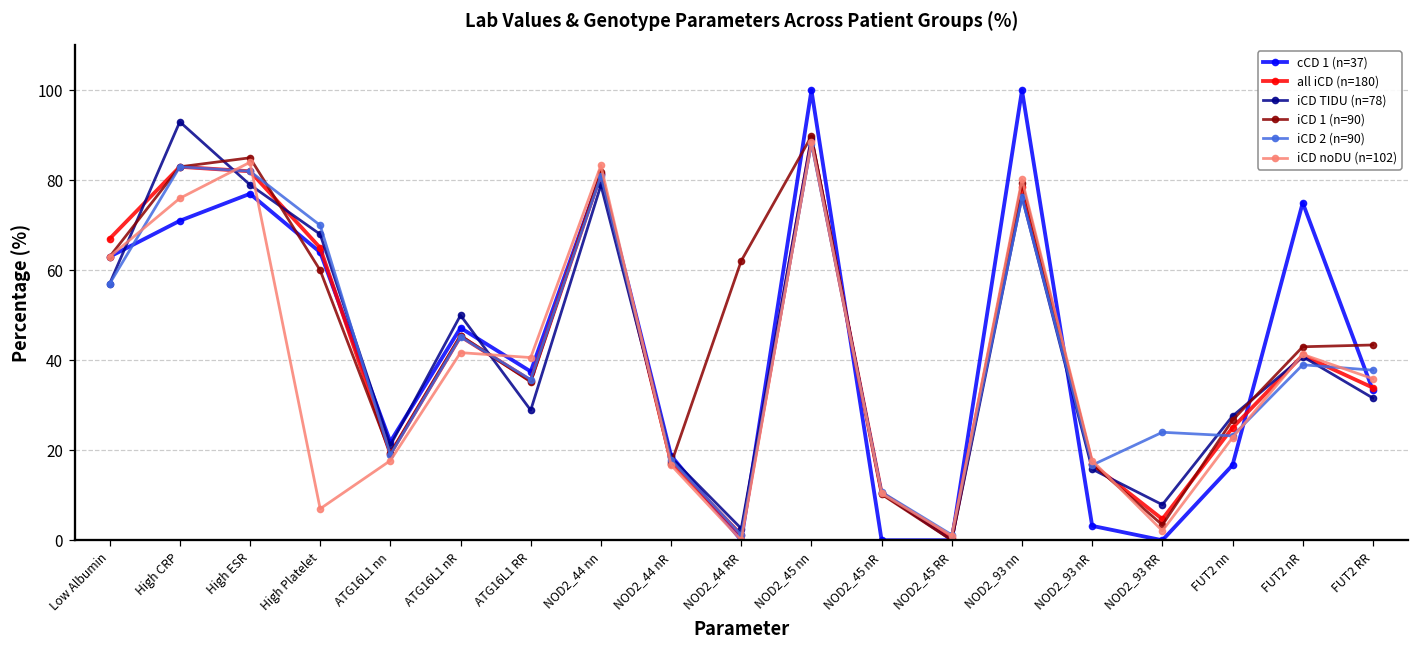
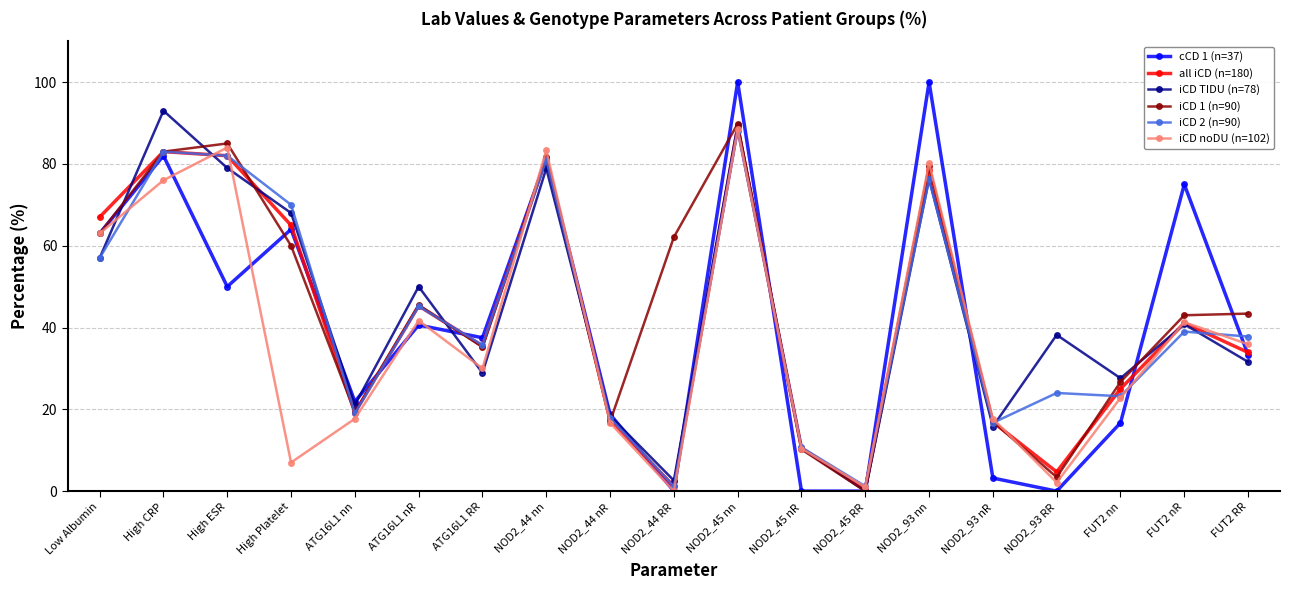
cCD 1 (n=37), High CRP: 71 -> 82
cCD 1 (n=37), High ESR: 77 -> 50
cCD 1 (n=37), ATG16L1 nR: 47 -> 41
iCD noDU (n=102), ATG16L1 RR: 41 -> 30
iCD TIDU (n=78), NOD2_93 RR: 8 -> 38
